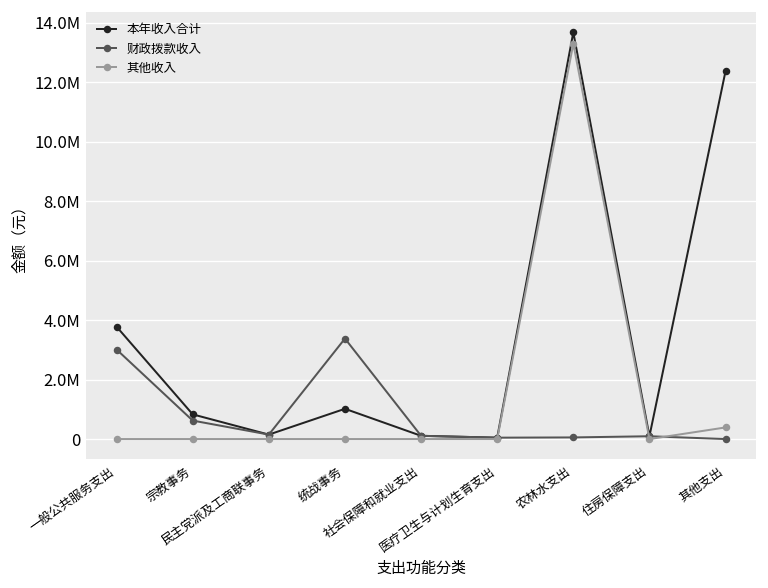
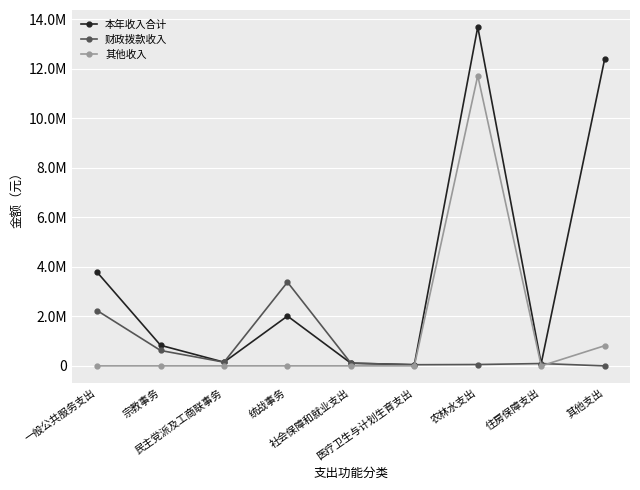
财政拨款收入, 一般公共服务支出: 3000000 -> 2200000
本年收入合计, 统战事务: 1000000 -> 2000000
其他收入, 农林水支出: 13300000 -> 11700000
其他收入, 其他支出: 400000 -> 800000
